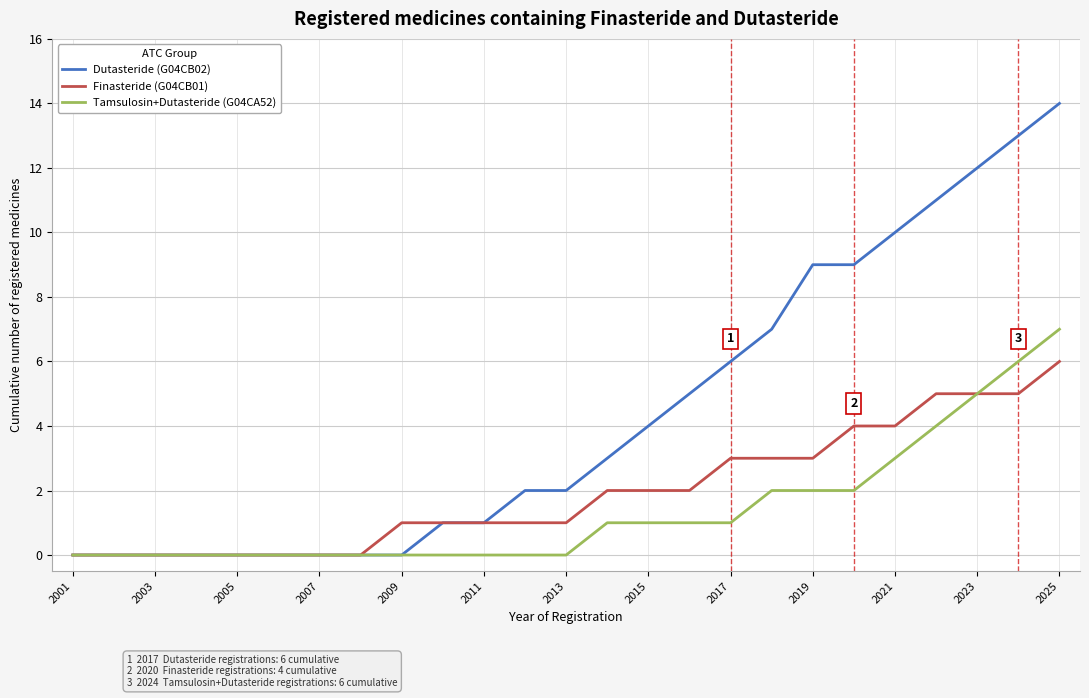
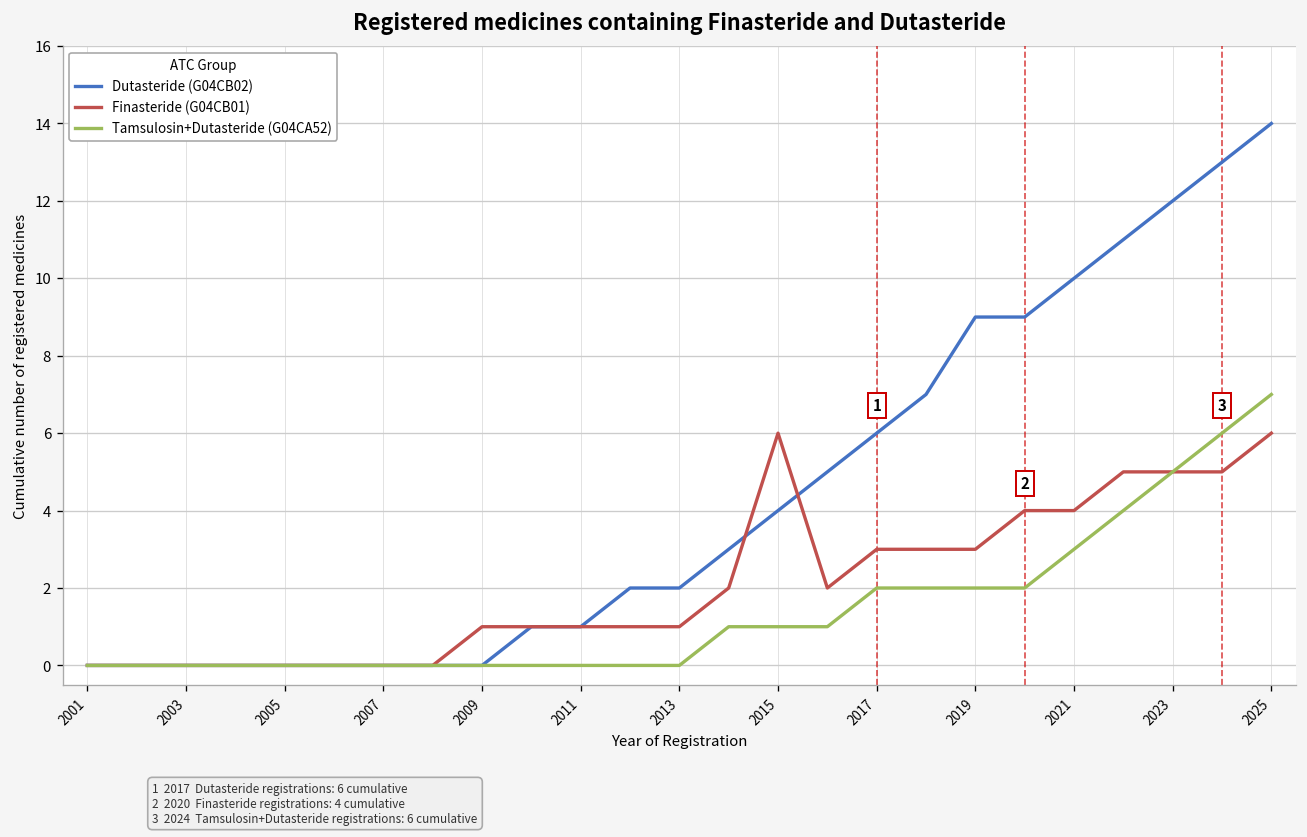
Finasteride (G04CB01), 2015: 2 -> 6
Tamsulosin+Dutasteride (G04CA52), 2017: 1 -> 2
